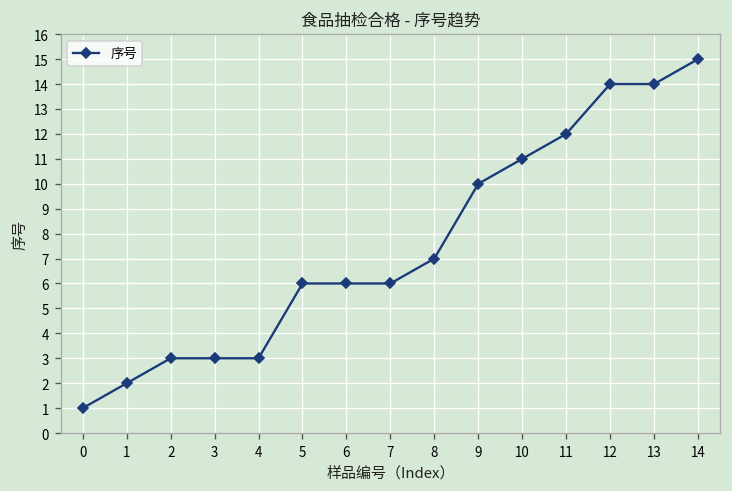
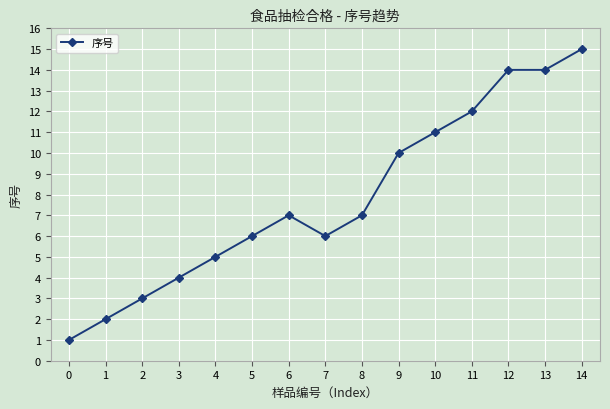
3: 3 -> 4
4: 3 -> 5
6: 6 -> 7
